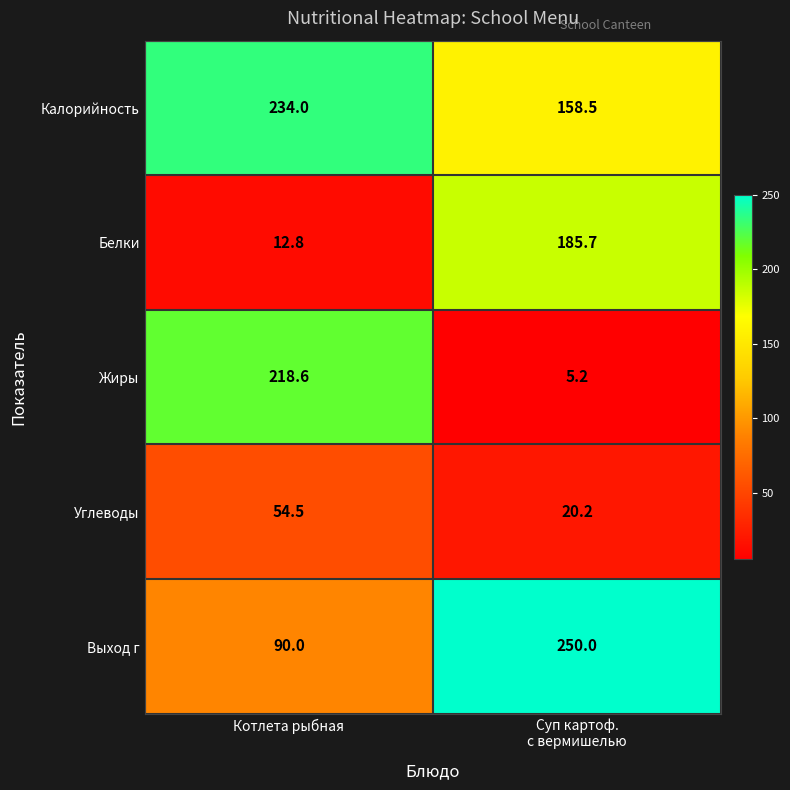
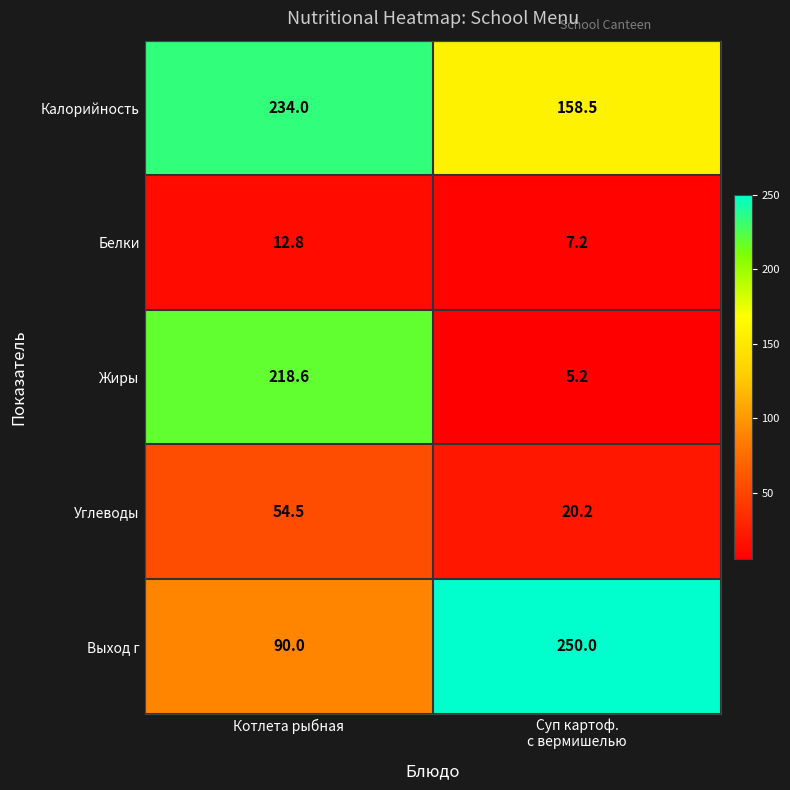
Белки, Суп картоф. с вермишелью: 185.7 -> 7.2
